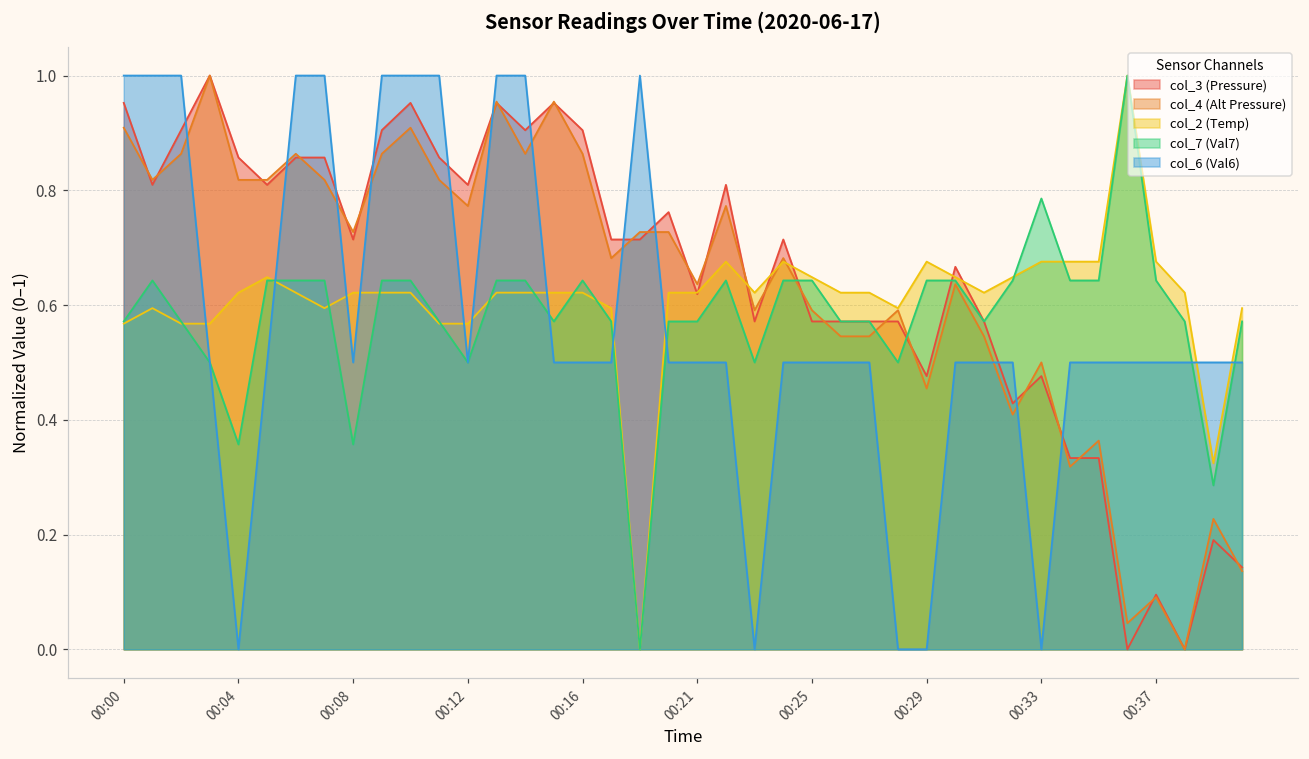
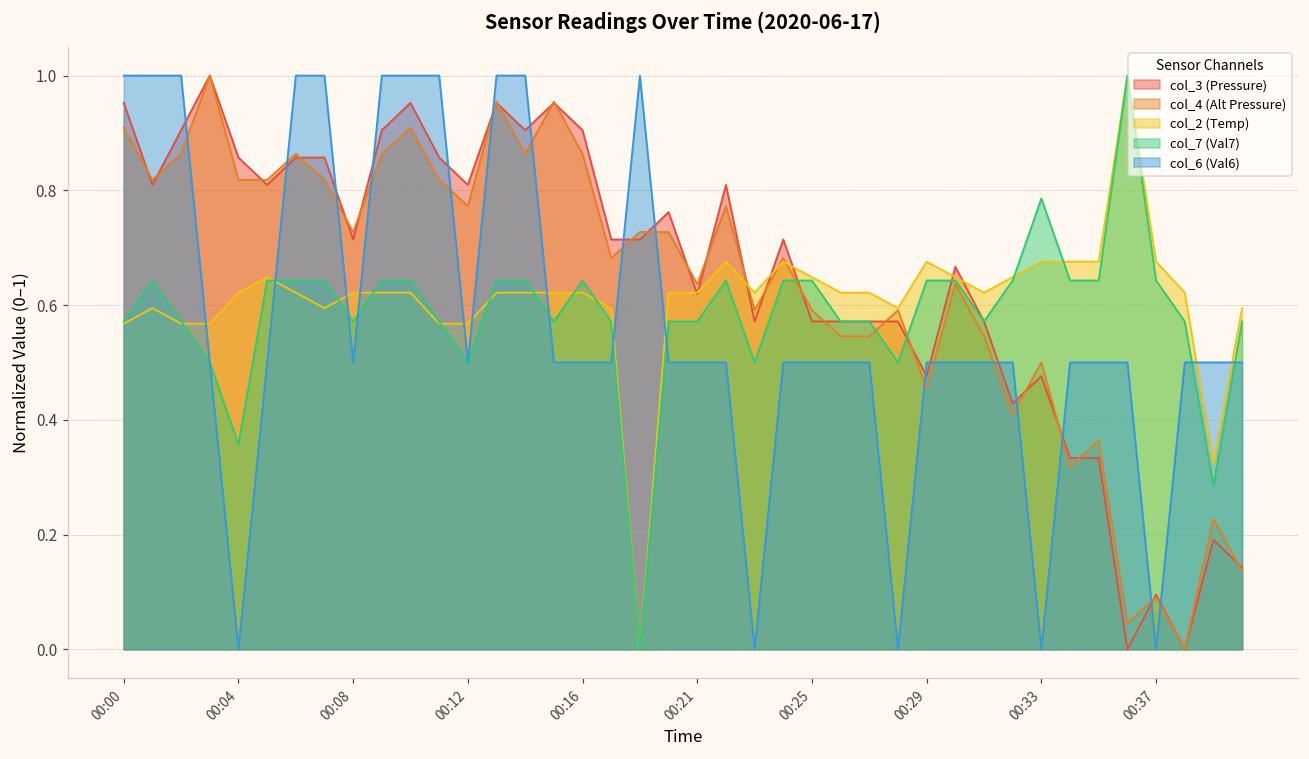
col_7 (Val7), 00:08: 0.36 -> 0.57
col_6 (Val6), 00:29: 0.00 -> 0.50
col_6 (Val6), 00:37: 0.50 -> 0.00
